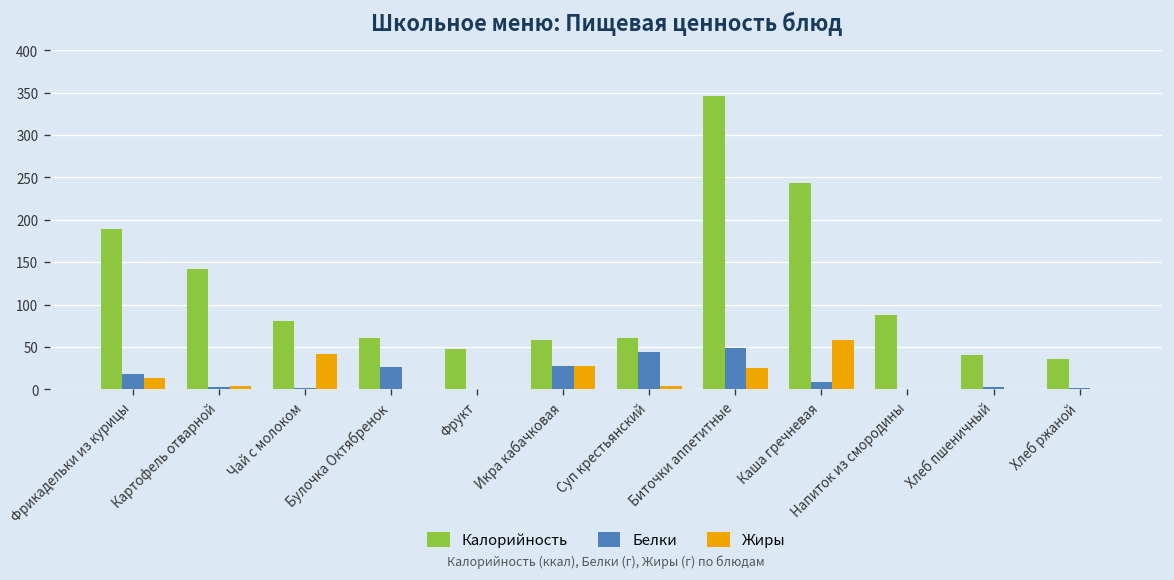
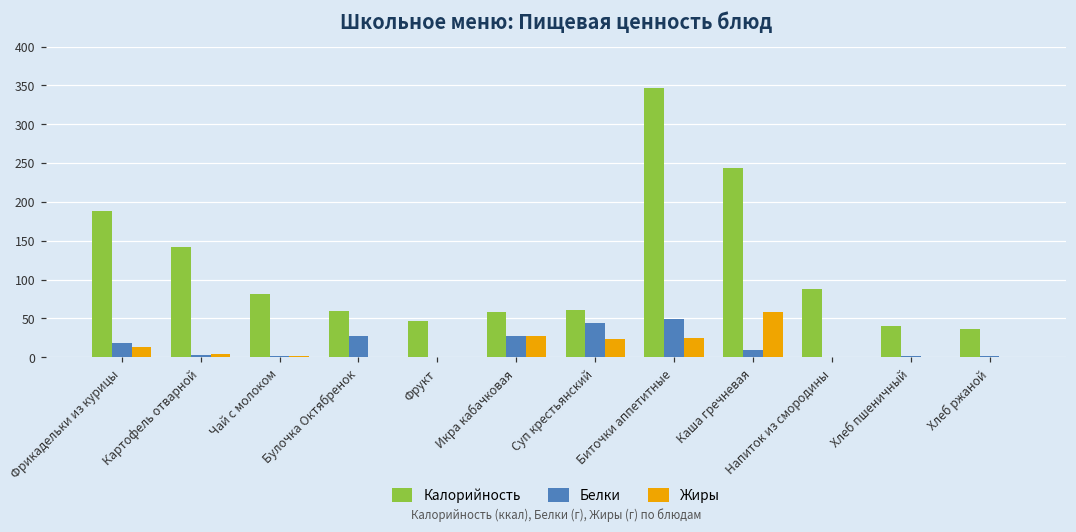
Жиры, Чай с молоком: 40 -> 0
Жиры, Суп крестьянский: 0 -> 20
